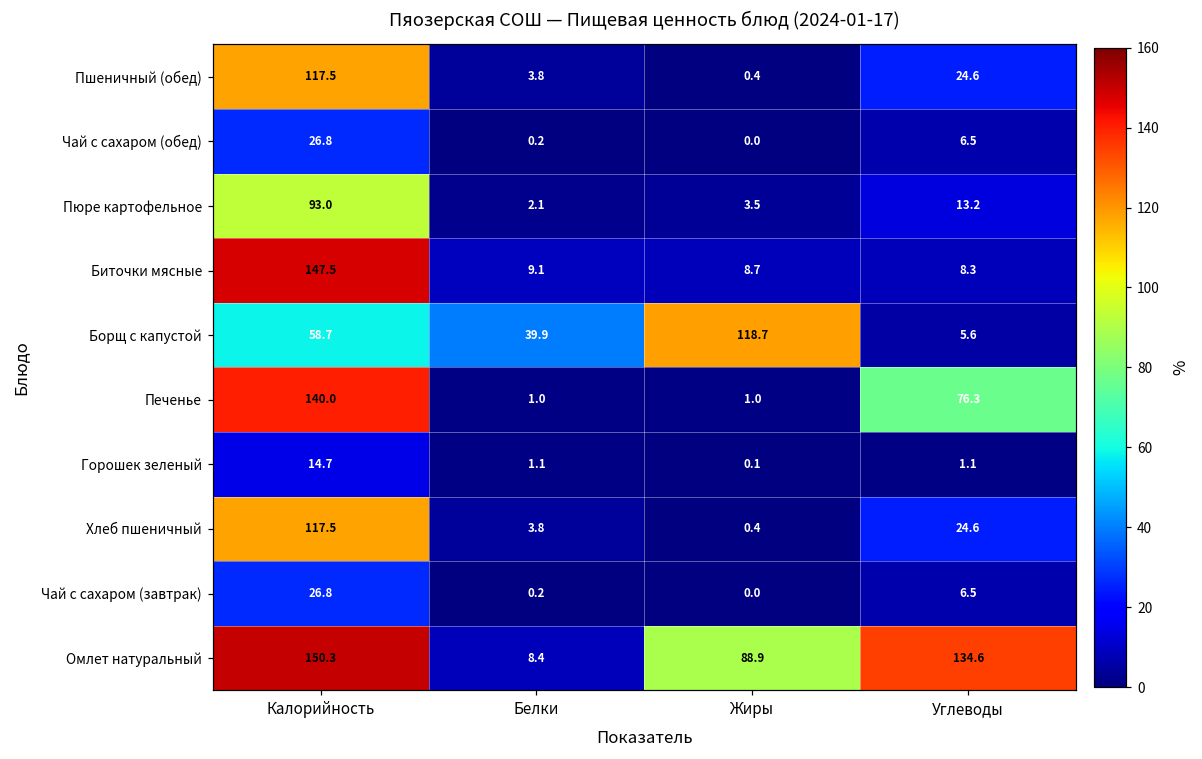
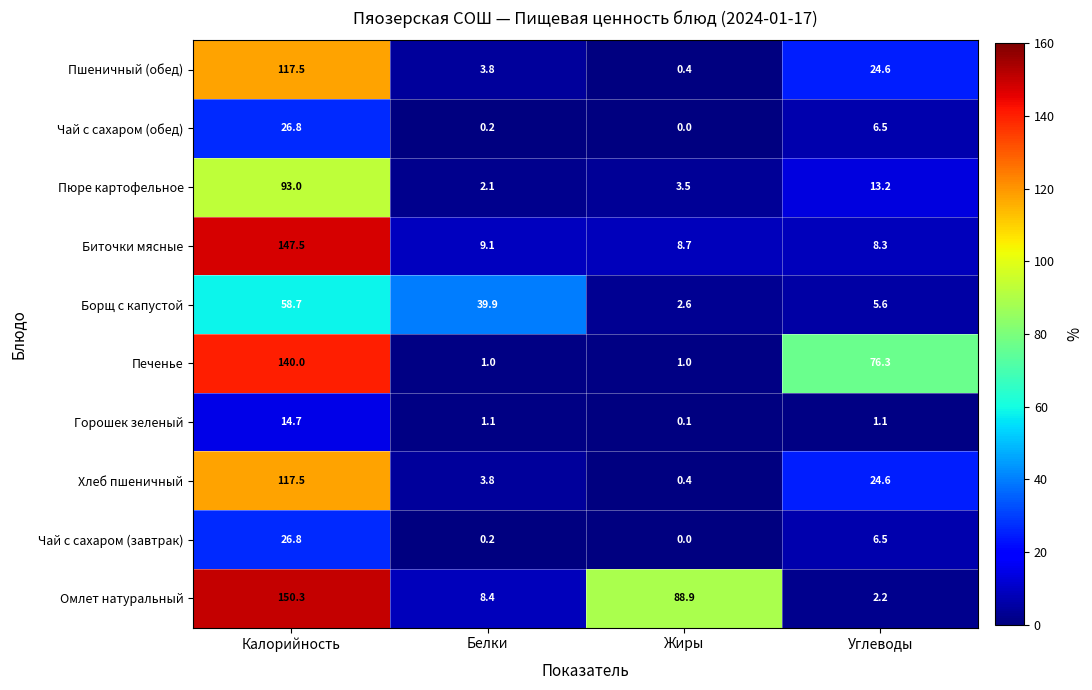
Борщ с капустой, Жиры: 118.7 -> 2.6
Омлет натуральный, Углеводы: 134.6 -> 2.2
